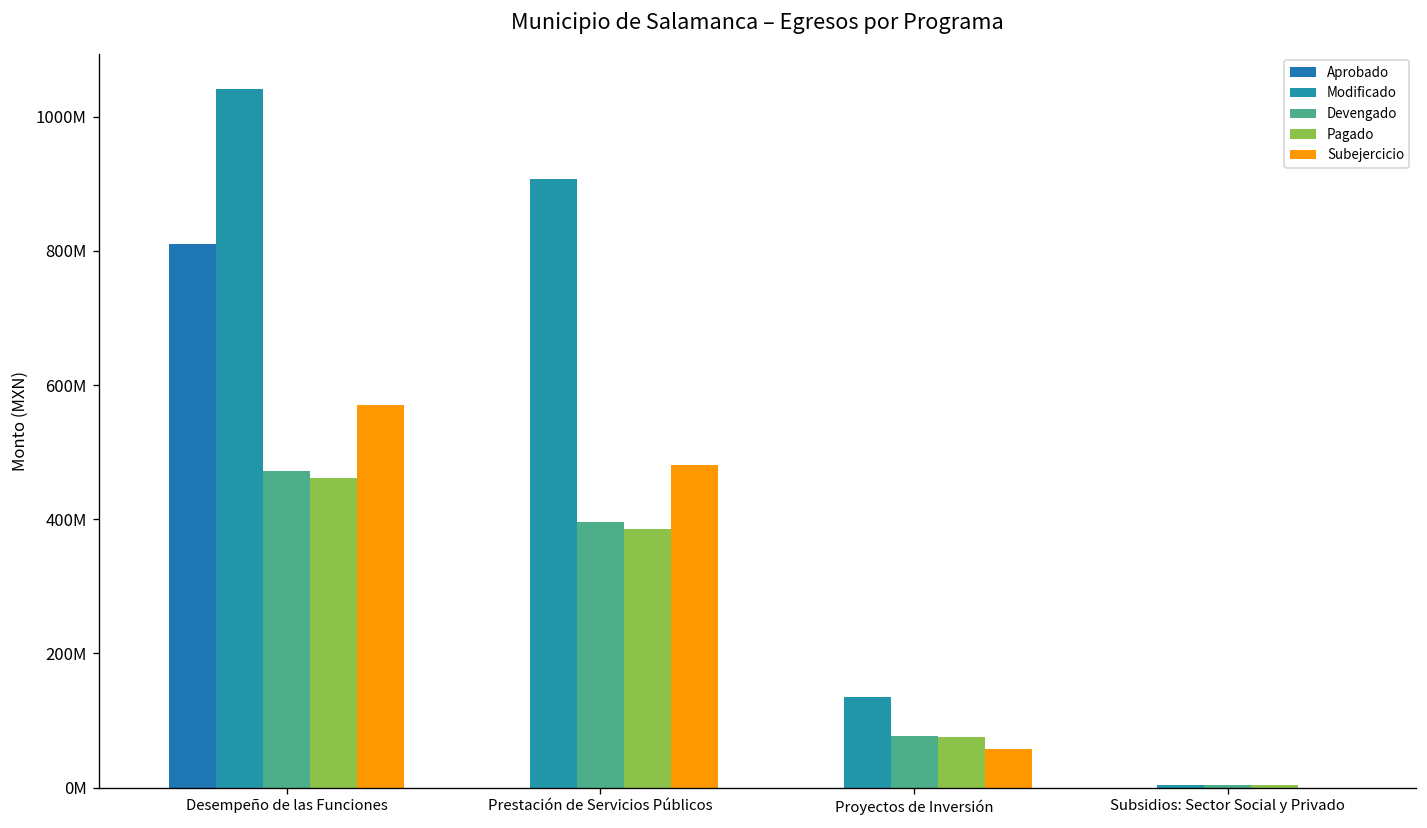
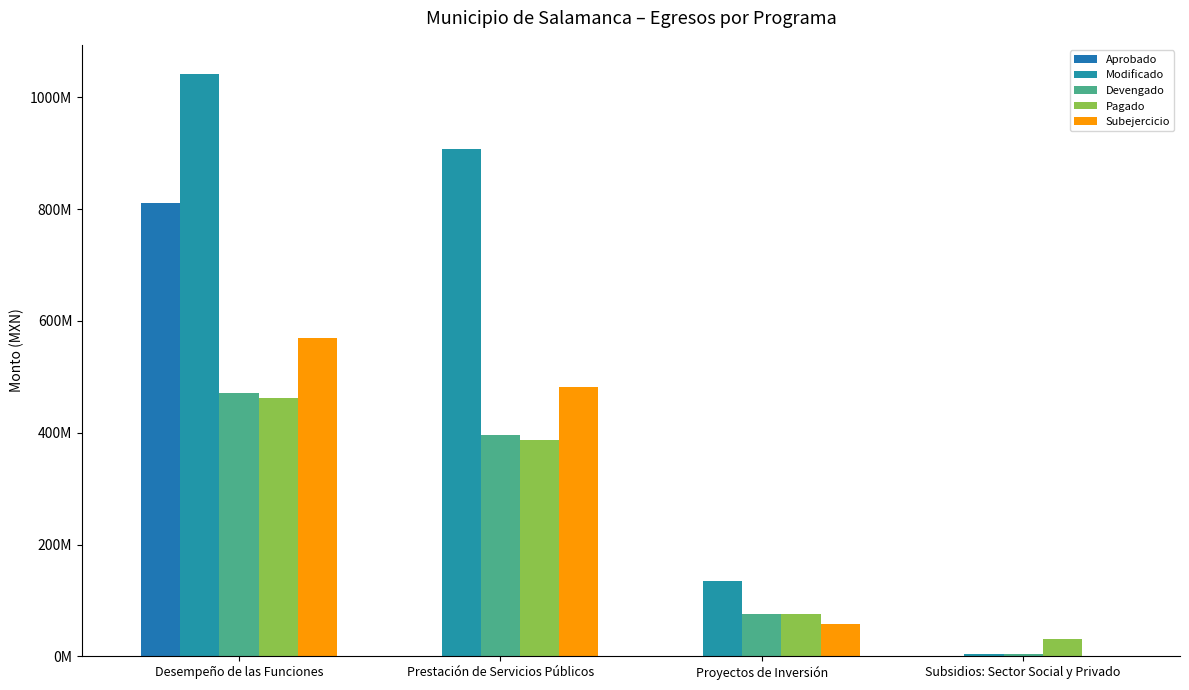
Pagado, Subsidios: Sector Social y Privado: 0 -> 30000000
